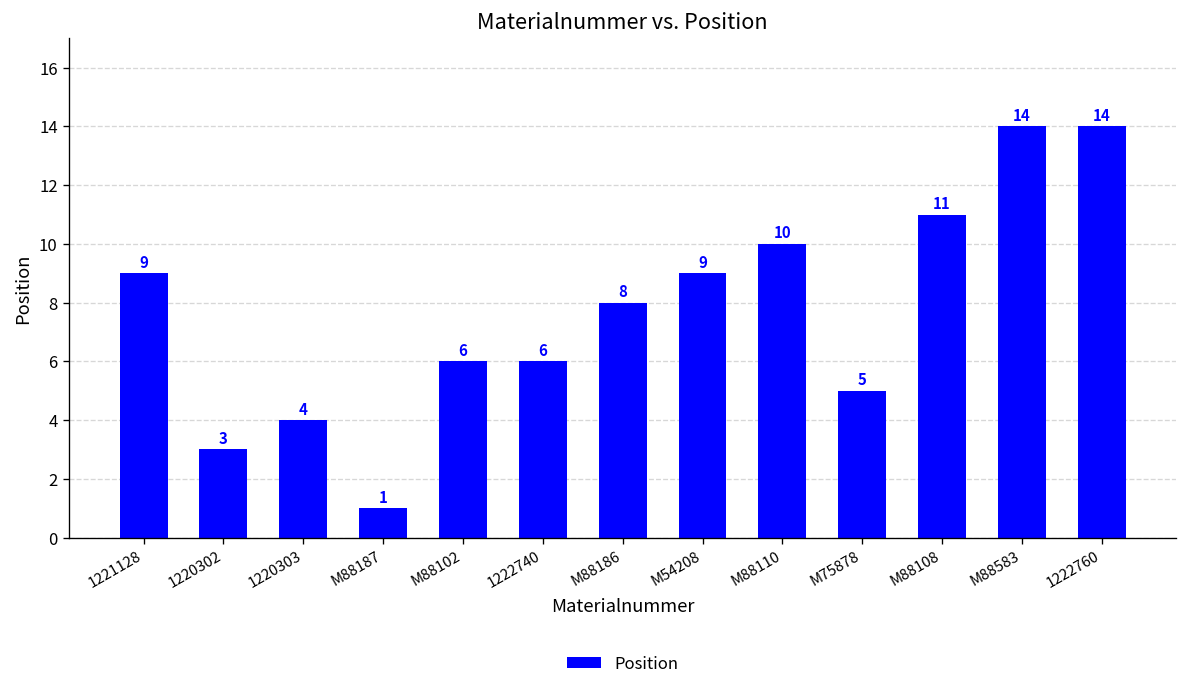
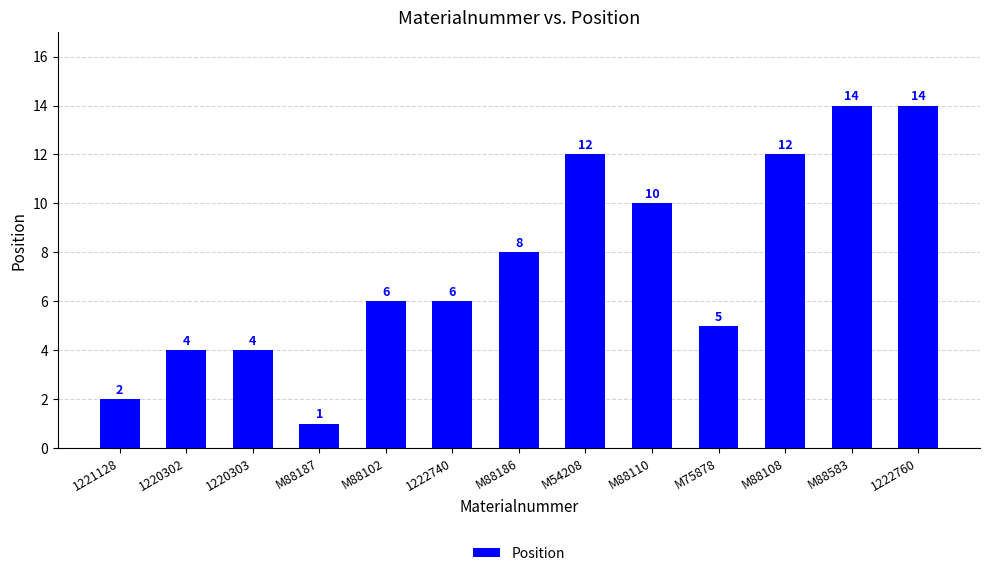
1221128: 9 -> 2
1220302: 3 -> 4
M54208: 9 -> 12
M88108: 11 -> 12
